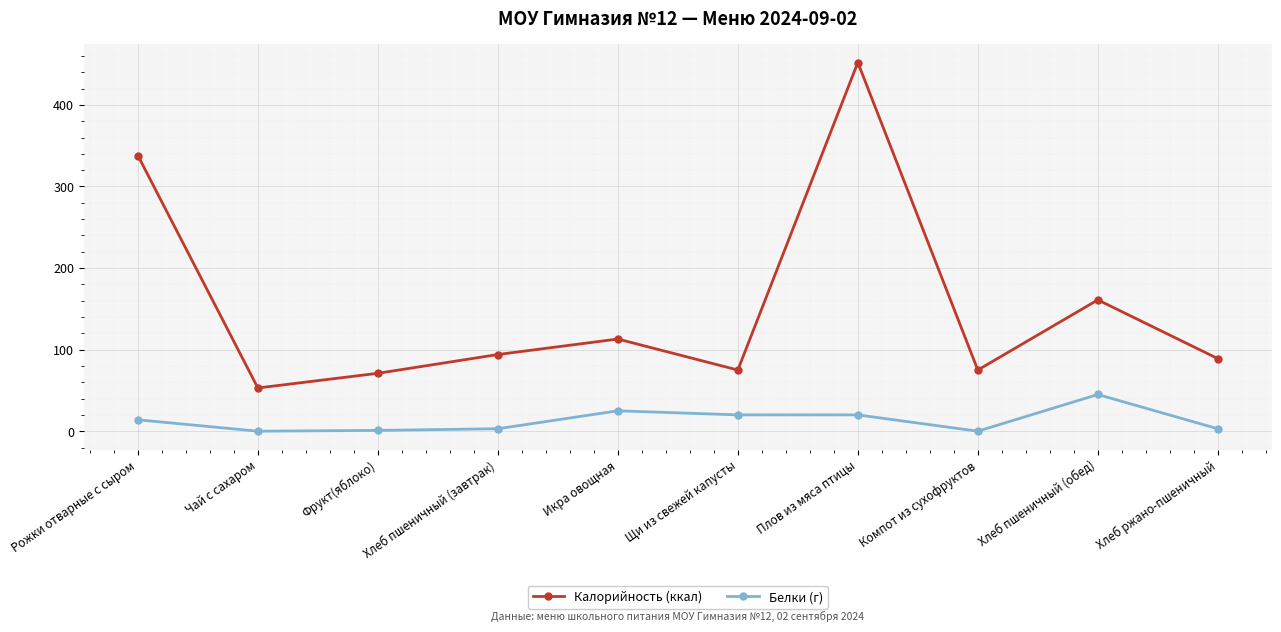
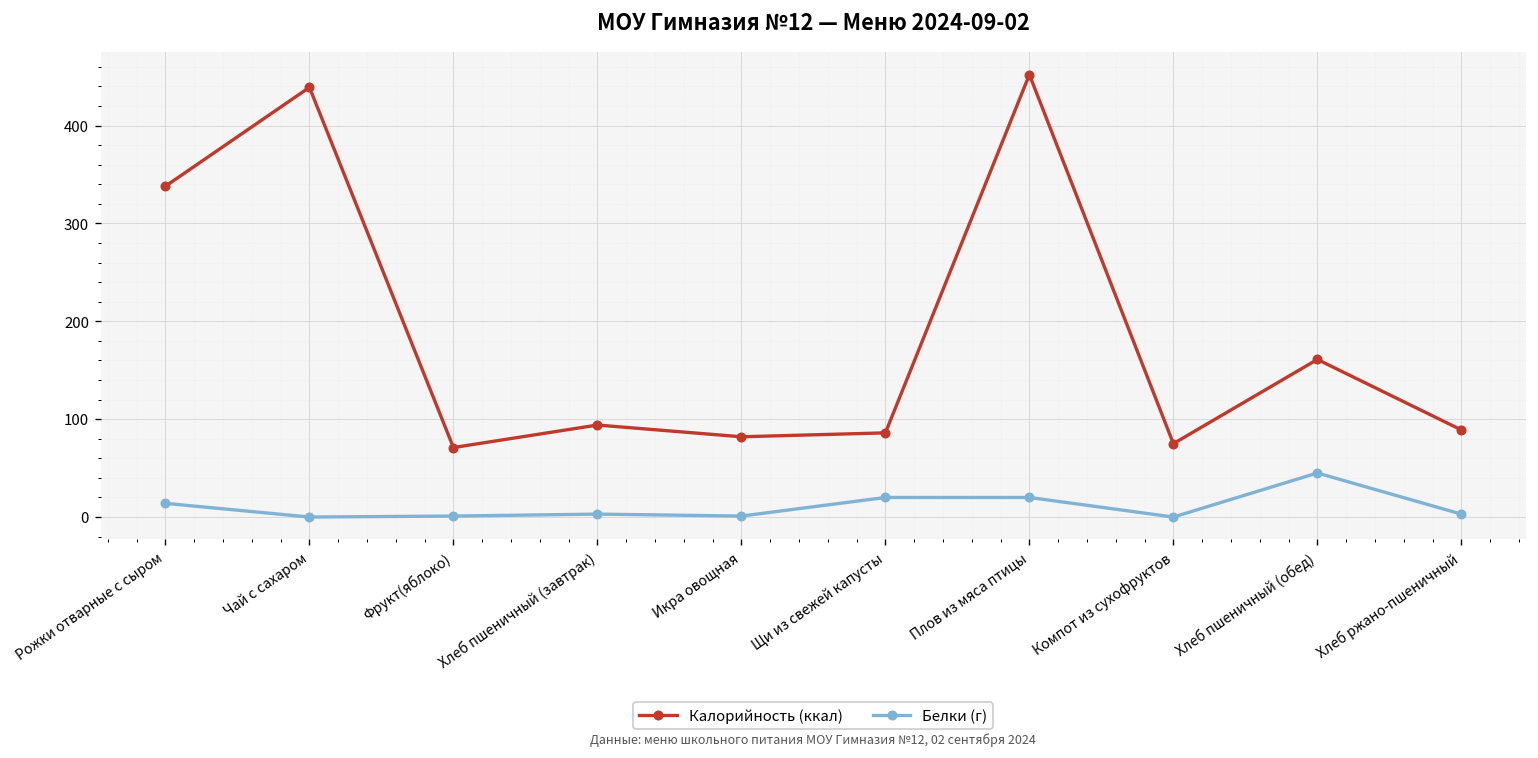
Калорийность (ккал), Чай с сахаром: 50 -> 440
Калорийность (ккал), Икра овощная: 110 -> 80
Белки (г), Икра овощная: 30 -> 0
Калорийность (ккал), Щи из свежей капусты: 80 -> 90
